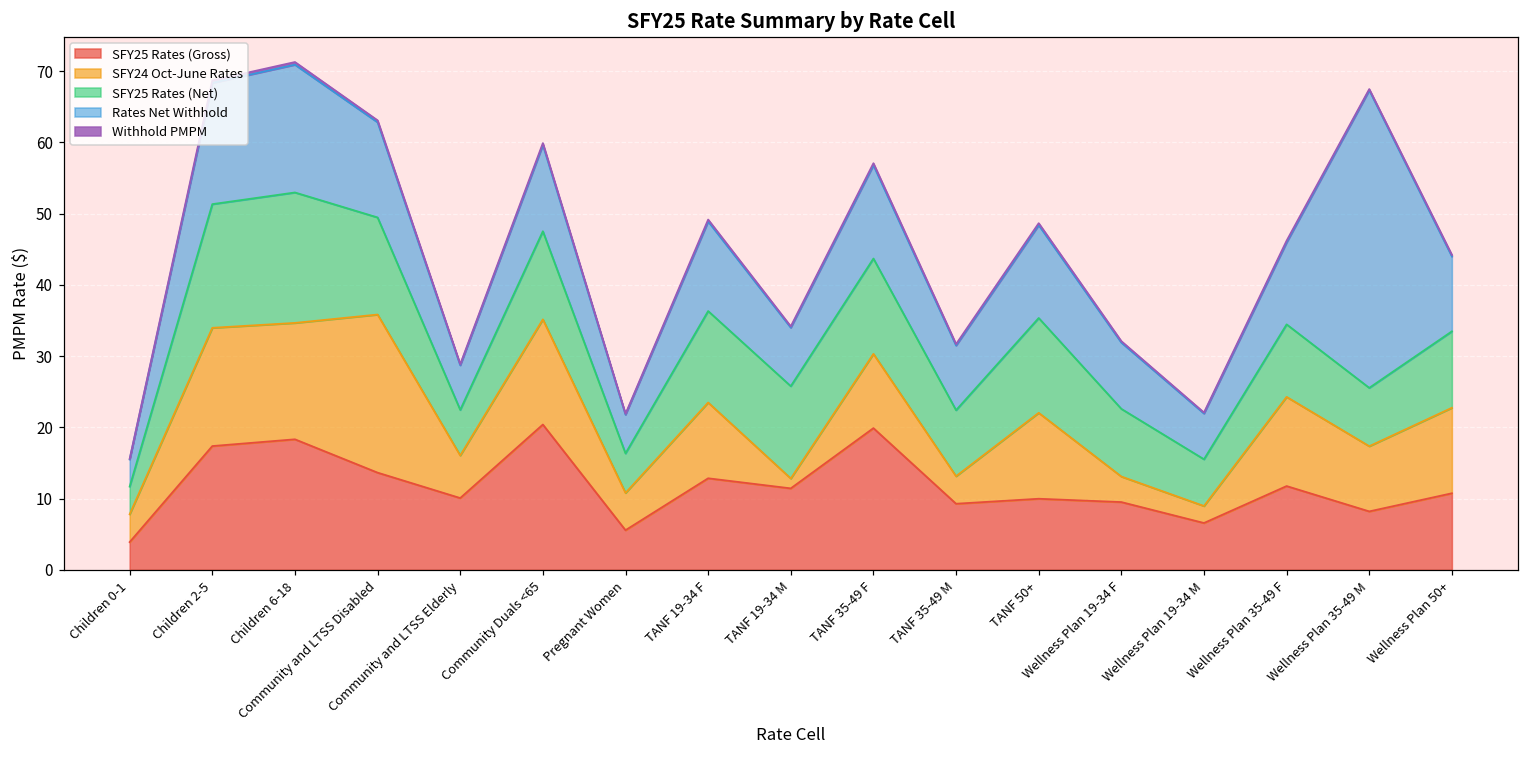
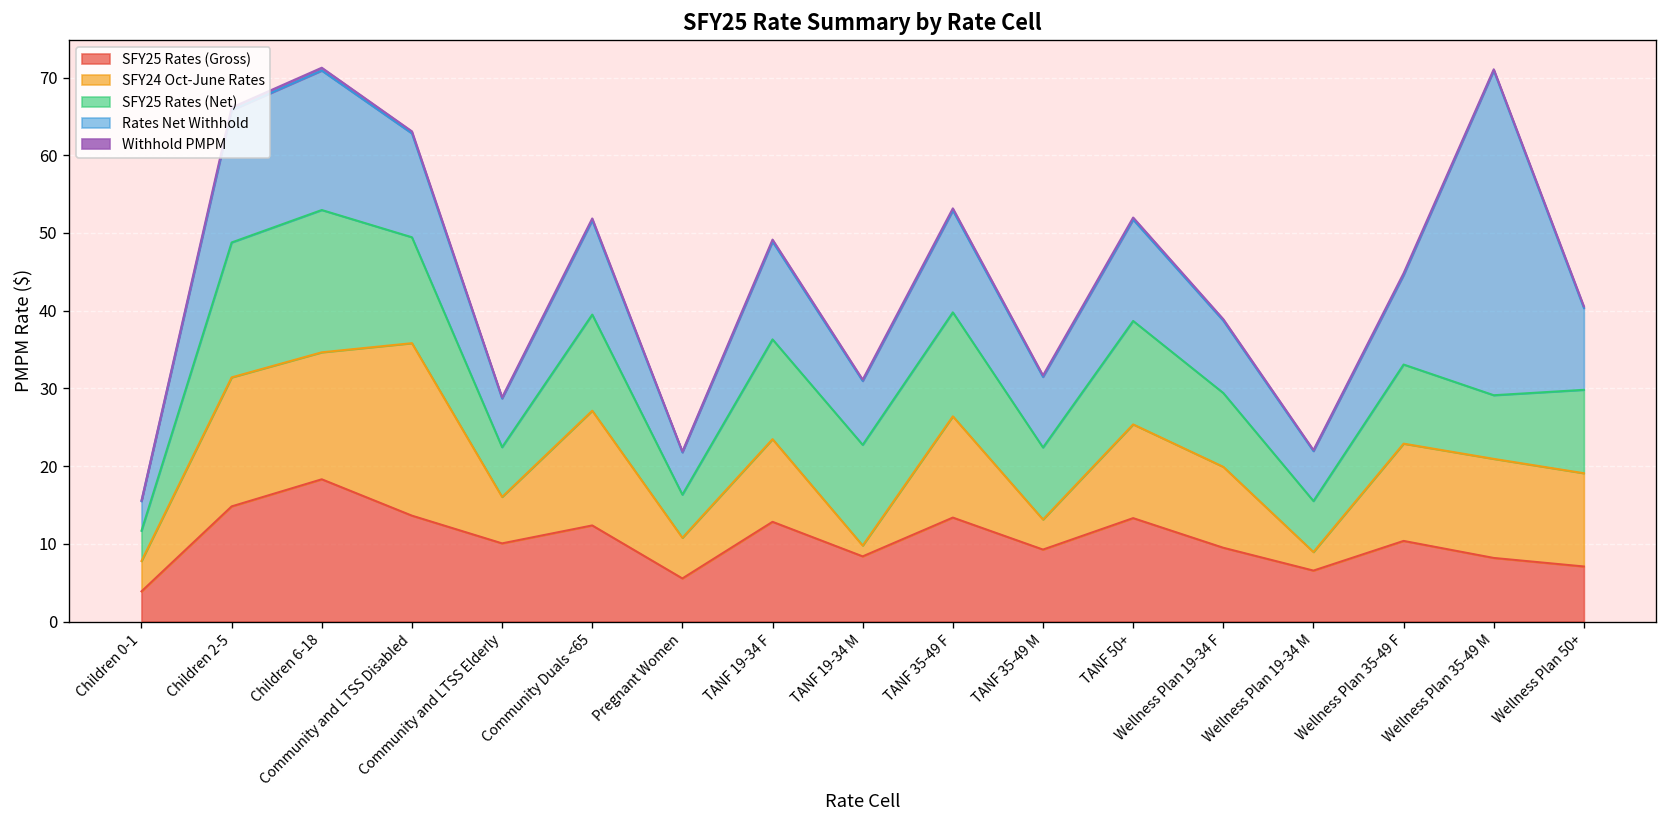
SFY25 Rates (Gross), Children 2-5: 17 -> 15
SFY25 Rates (Gross), Community Duals <65: 20 -> 12
SFY25 Rates (Gross), TANF 19-34 M: 11 -> 8
SFY25 Rates (Gross), TANF 35-49 F: 20 -> 13
SFY24 Oct-June Rates, TANF 35-49 F: 10 -> 13
SFY25 Rates (Gross), TANF 50+: 10 -> 13
SFY24 Oct-June Rates, Wellness Plan 19-34 F: 4 -> 10
SFY25 Rates (Gross), Wellness Plan 35-49 F: 12 -> 10
SFY24 Oct-June Rates, Wellness Plan 35-49 M: 9 -> 13
SFY25 Rates (Gross), Wellness Plan 50+: 11 -> 7
